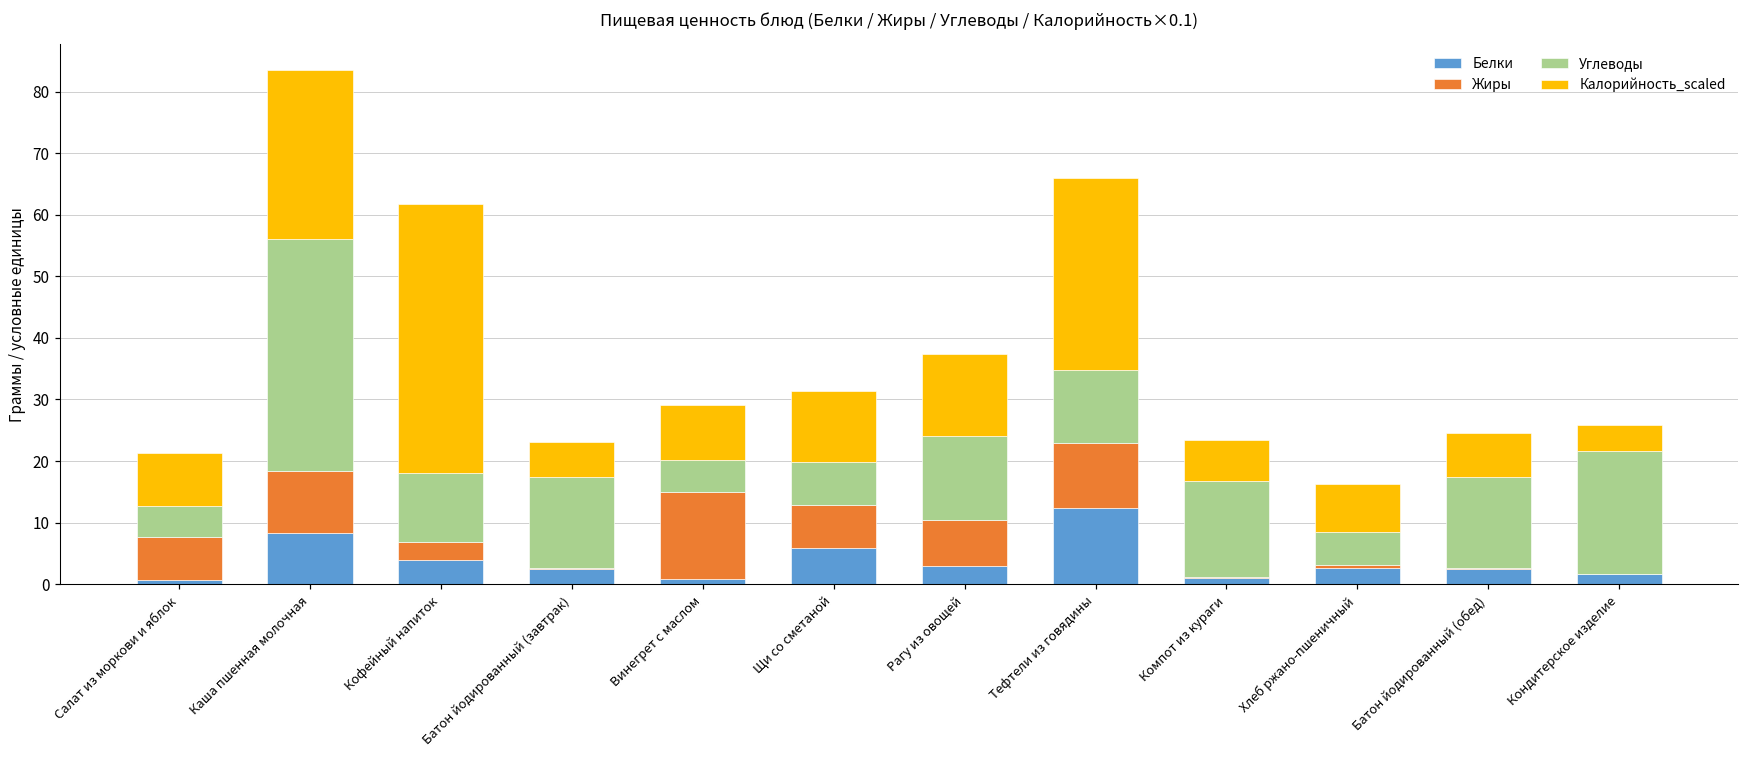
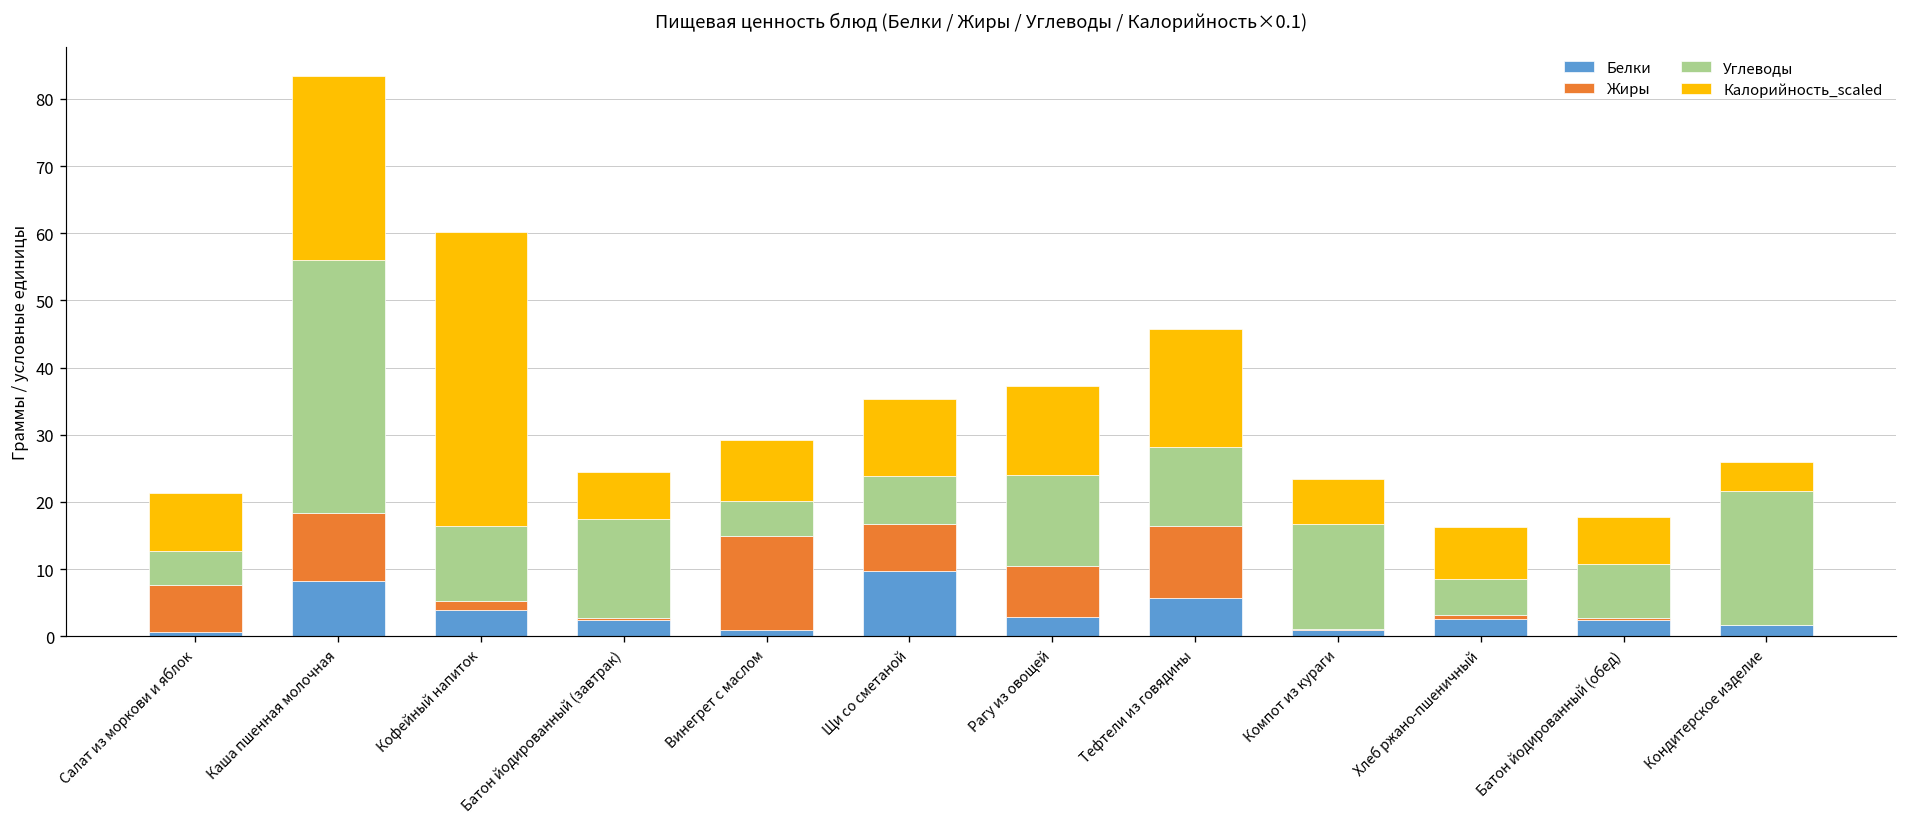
Жиры, Кофейный напиток: 3 -> 1
Калорийность_scaled, Батон йодированный (завтрак): 6 -> 7
Белки, Щи со сметаной: 6 -> 10
Белки, Тефтели из говядины: 12 -> 6
Калорийность_scaled, Тефтели из говядины: 31 -> 18
Углеводы, Батон йодированный (обед): 15 -> 8
